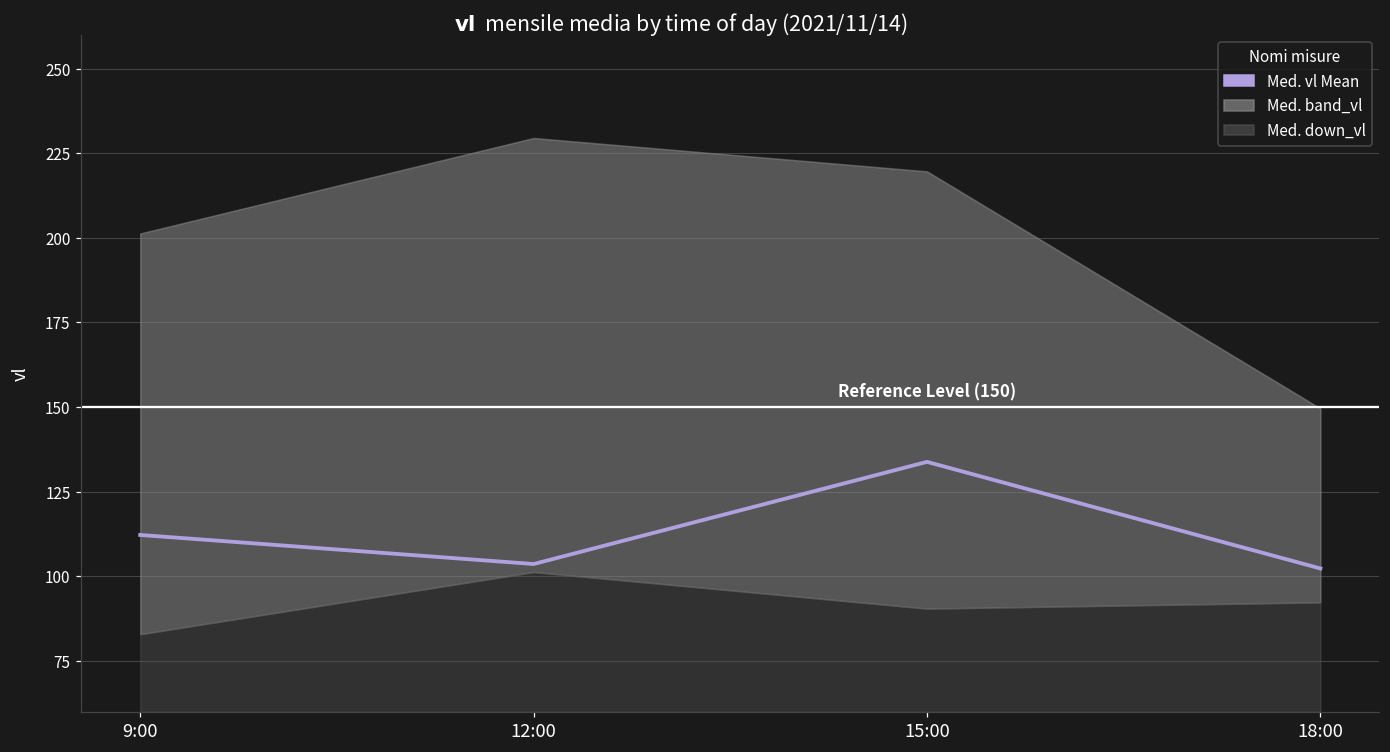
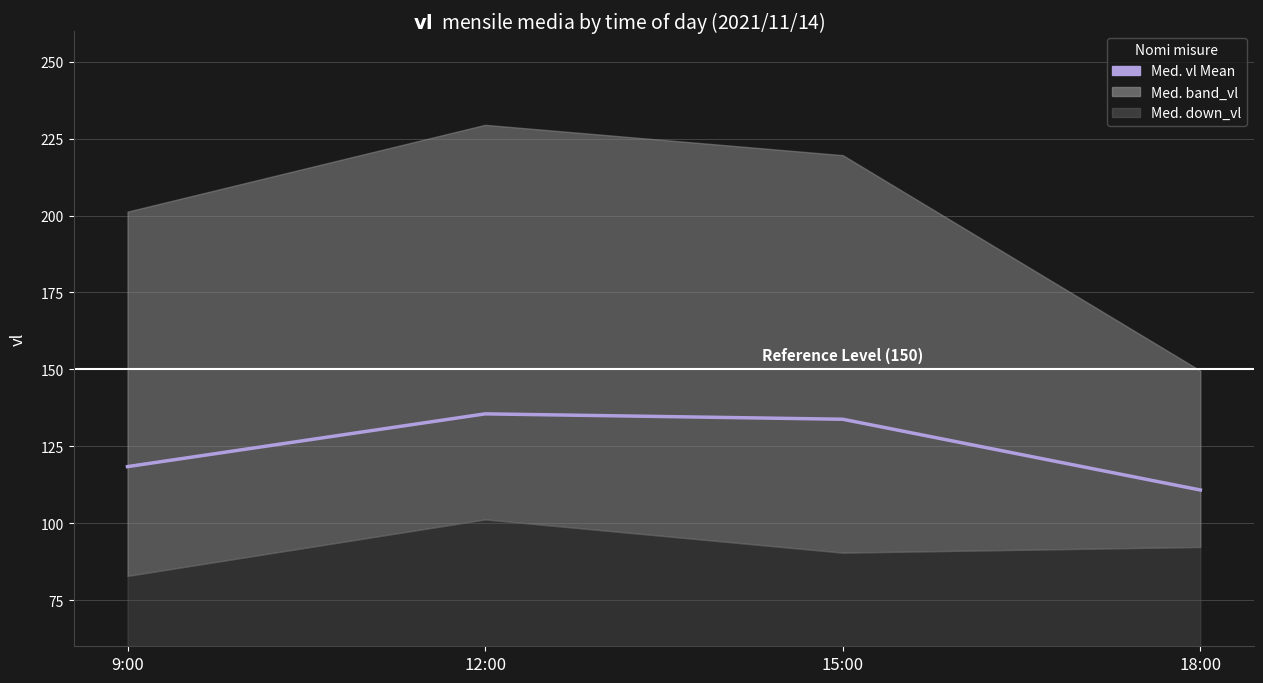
Med. vl Mean, 9:00: 112 -> 118
Med. vl Mean, 12:00: 104 -> 136
Med. vl Mean, 18:00: 102 -> 111
